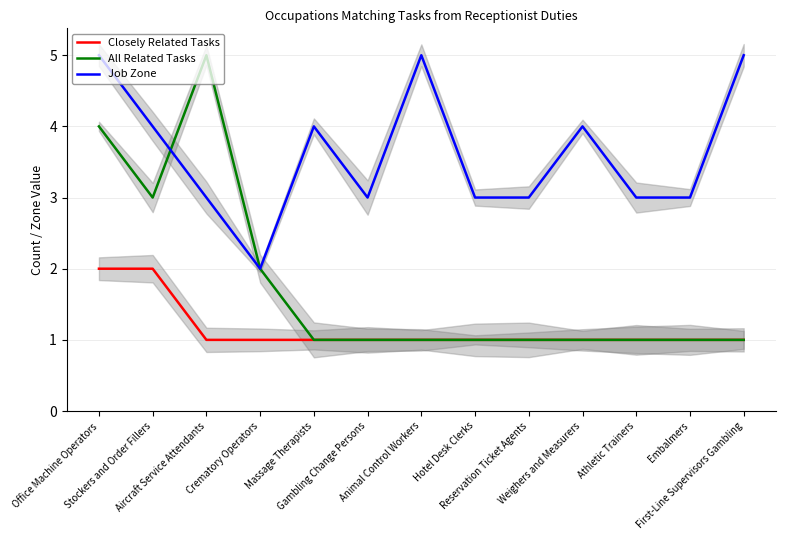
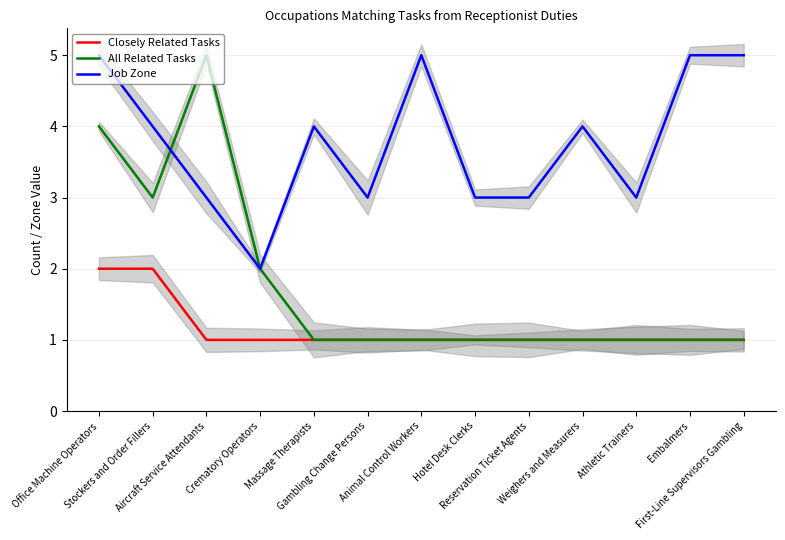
Job Zone, Embalmers: 3 -> 5
